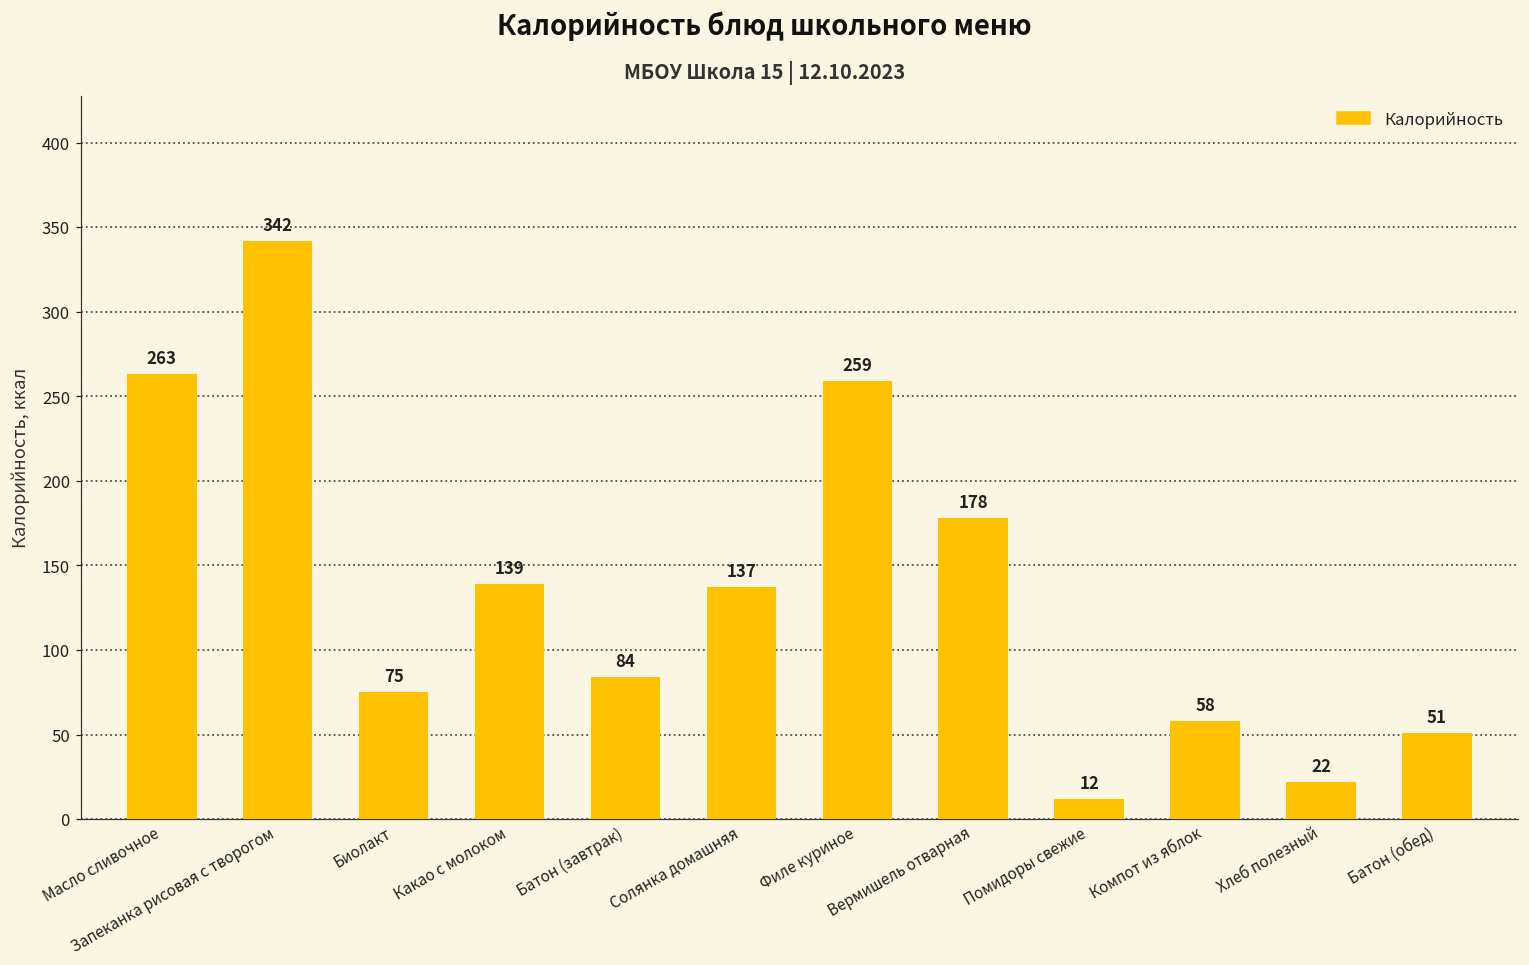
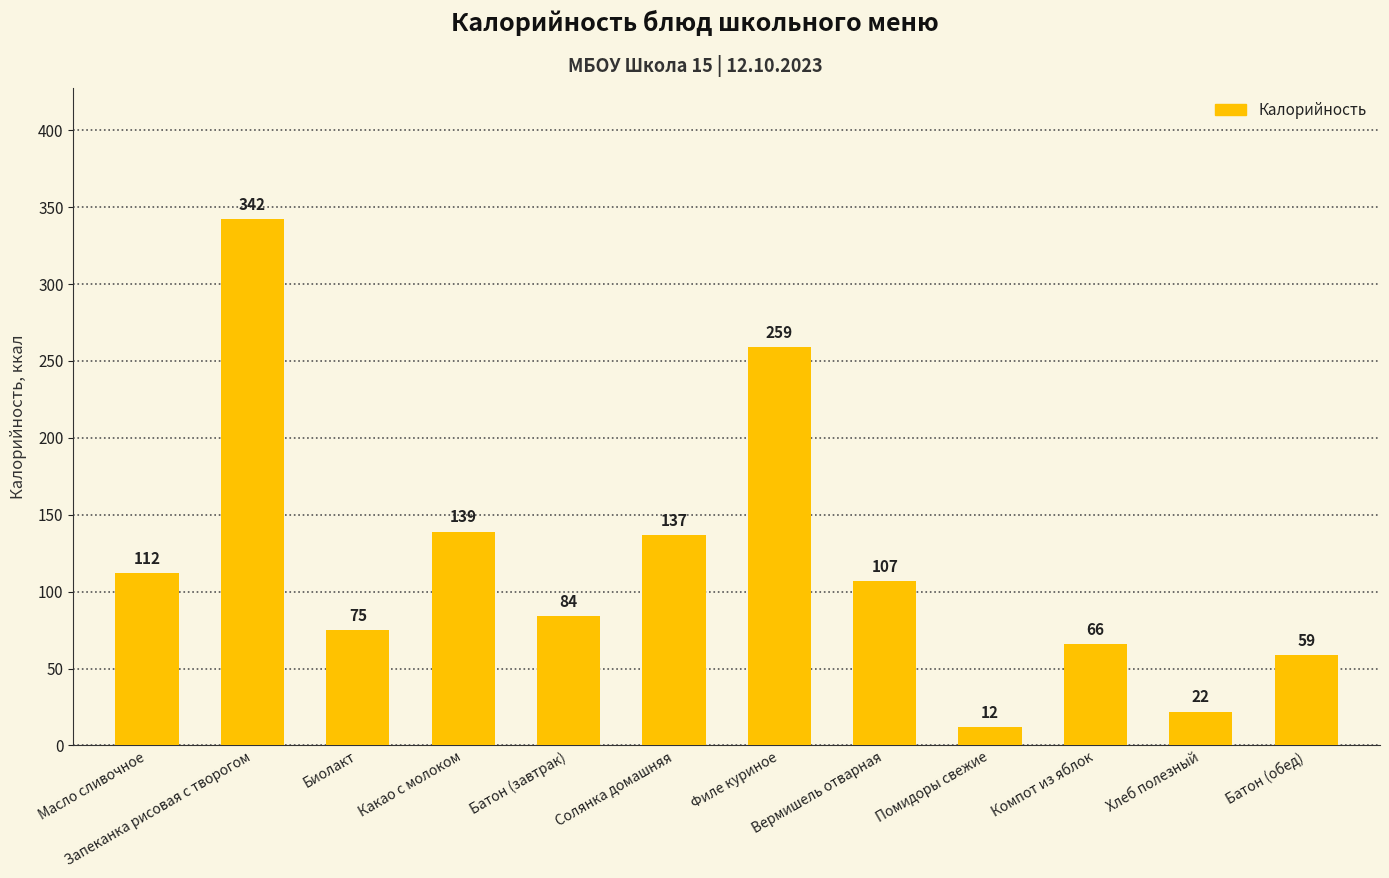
Масло сливочное: 263 -> 112
Вермишель отварная: 178 -> 107
Компот из яблок: 58 -> 66
Батон (обед): 51 -> 59
